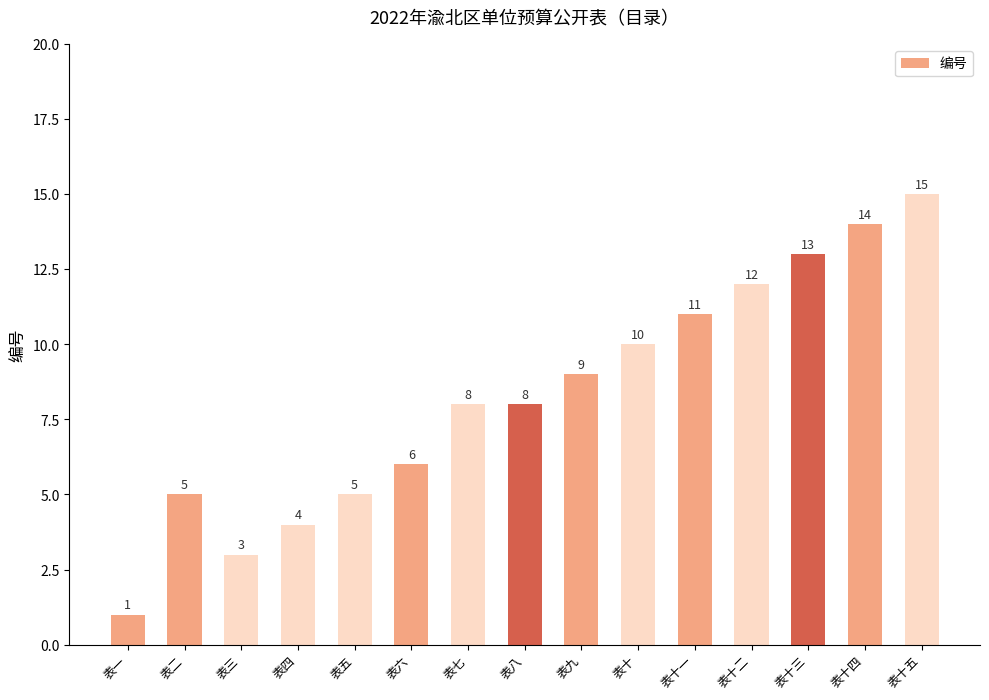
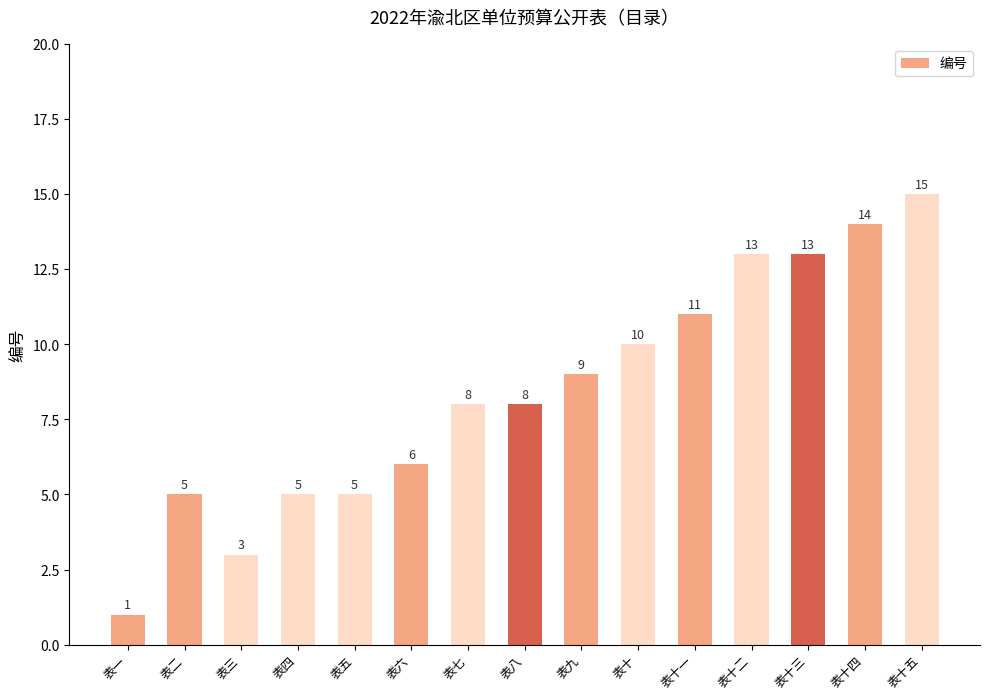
表四: 4 -> 5
表十二: 12 -> 13
